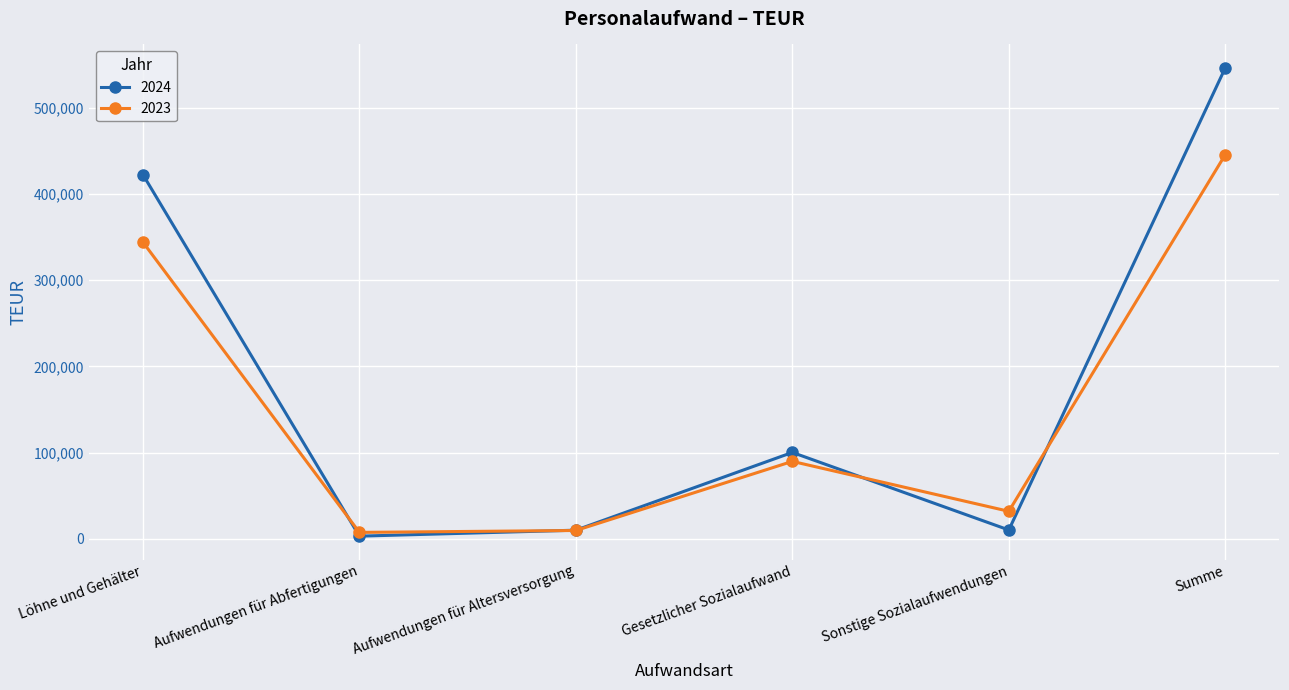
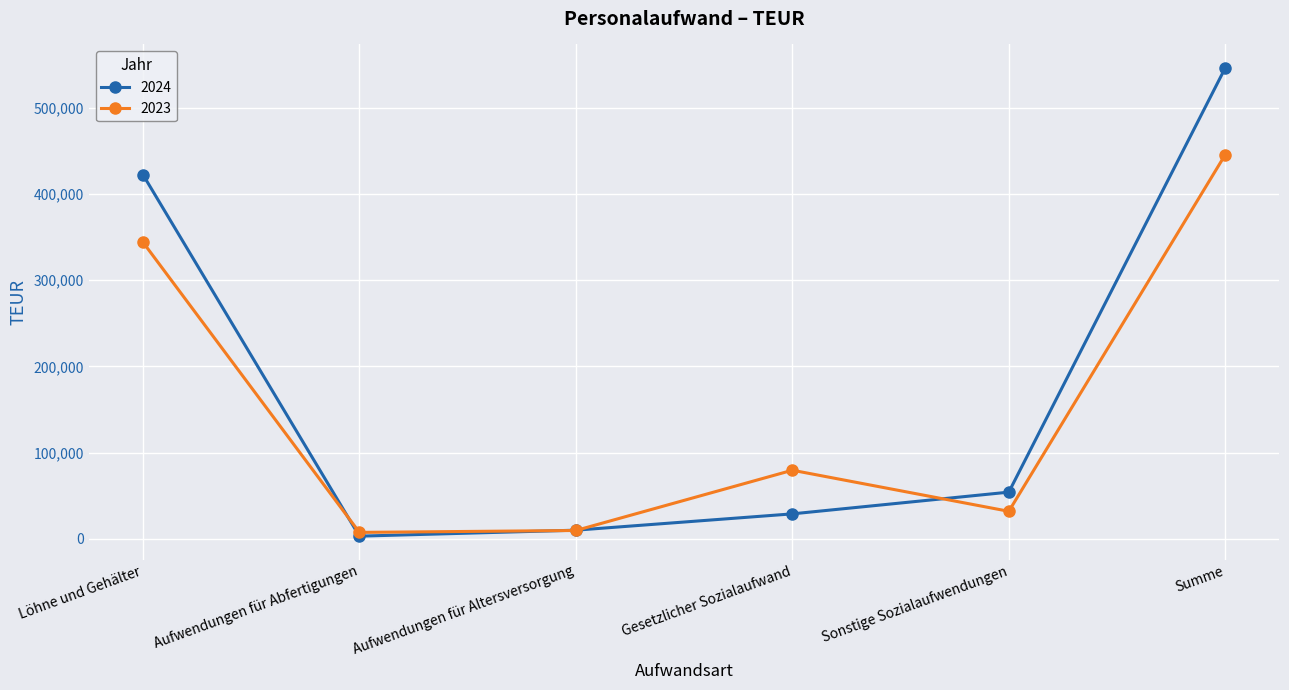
2024, Gesetzlicher Sozialaufwand: 100,000 -> 30,000
2023, Gesetzlicher Sozialaufwand: 90,000 -> 80,000
2024, Sonstige Sozialaufwendungen: 10,000 -> 50,000
